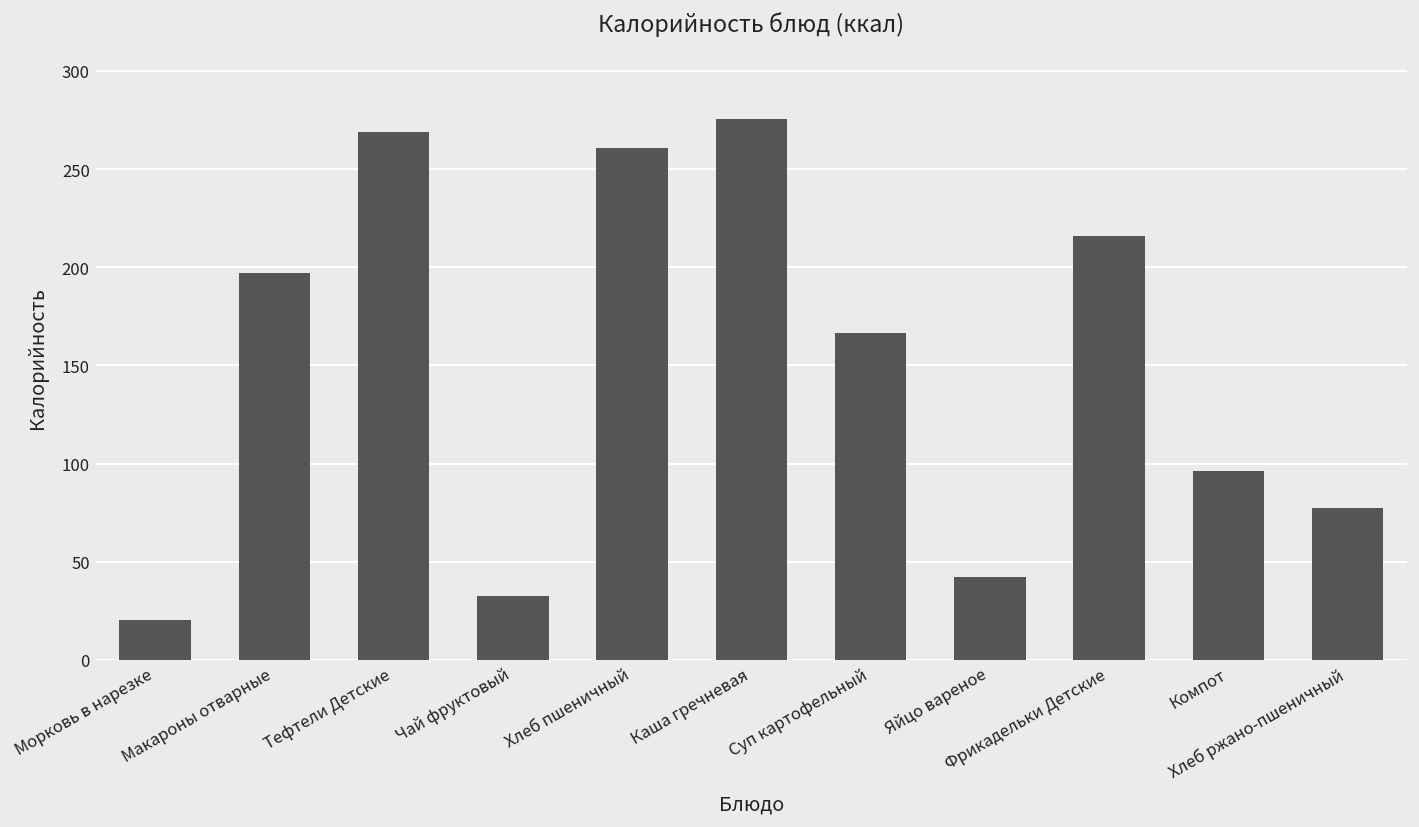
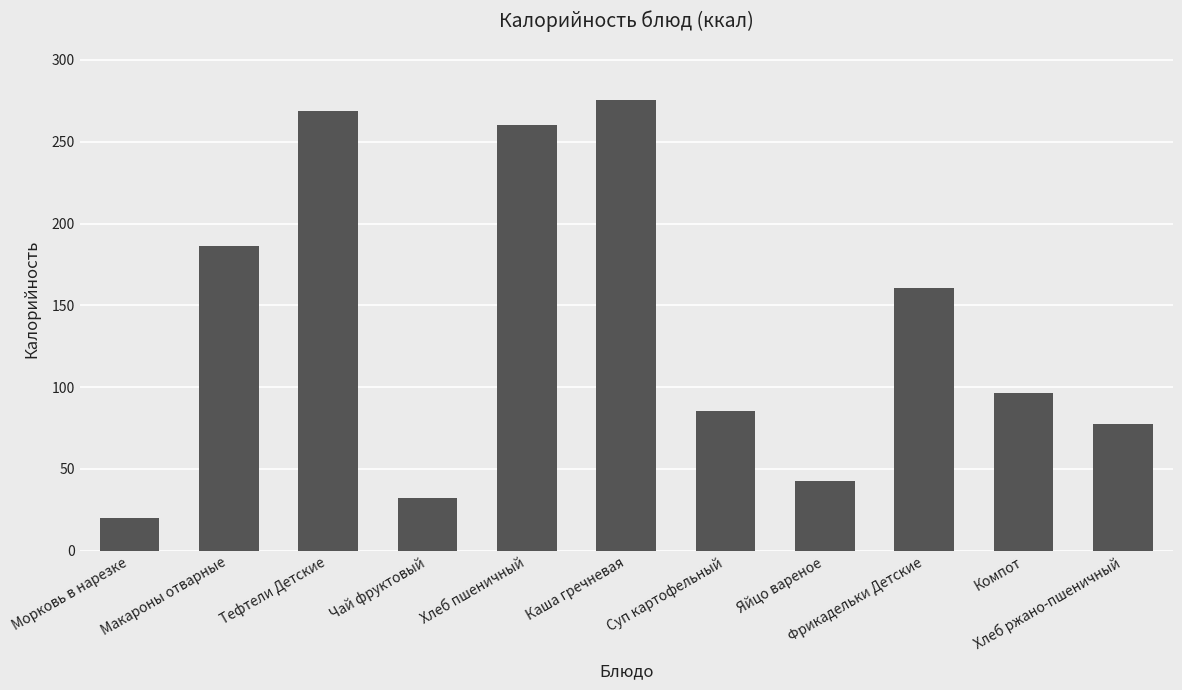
Макароны отварные: 197 -> 186
Суп картофельный: 167 -> 85
Фрикадельки Детские: 216 -> 161
